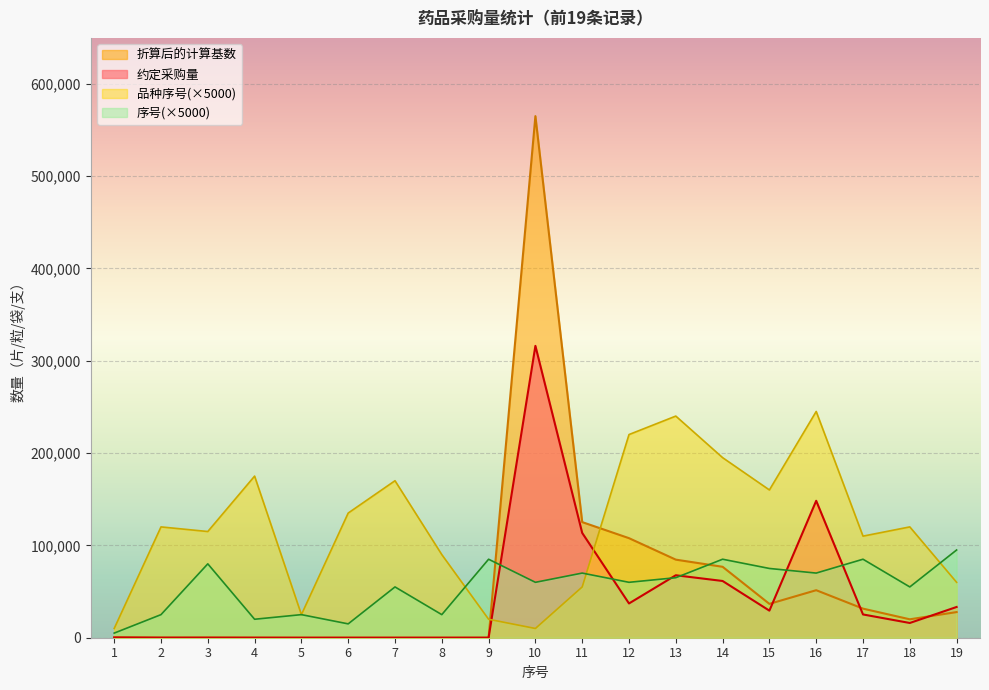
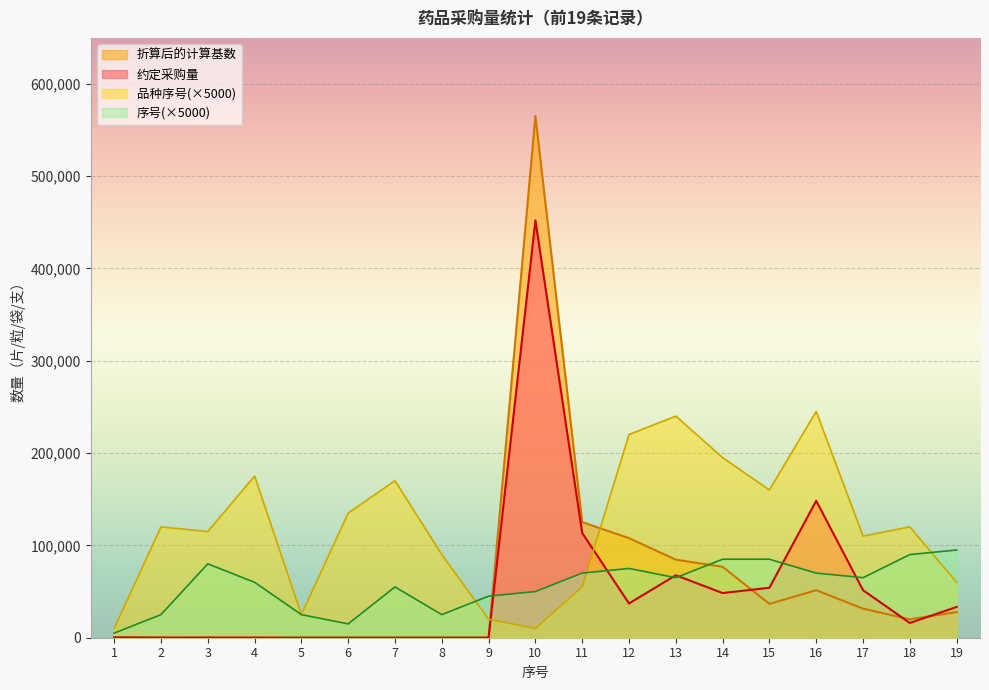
序号(×5000), 4: 20,000 -> 60,000
序号(×5000), 9: 90,000 -> 50,000
约定采购量, 10: 320,000 -> 450,000
序号(×5000), 10: 60,000 -> 50,000
序号(×5000), 12: 60,000 -> 80,000
约定采购量, 14: 60,000 -> 50,000
约定采购量, 15: 30,000 -> 50,000
序号(×5000), 15: 80,000 -> 90,000
约定采购量, 17: 30,000 -> 50,000
序号(×5000), 17: 90,000 -> 70,000
序号(×5000), 18: 60,000 -> 90,000
